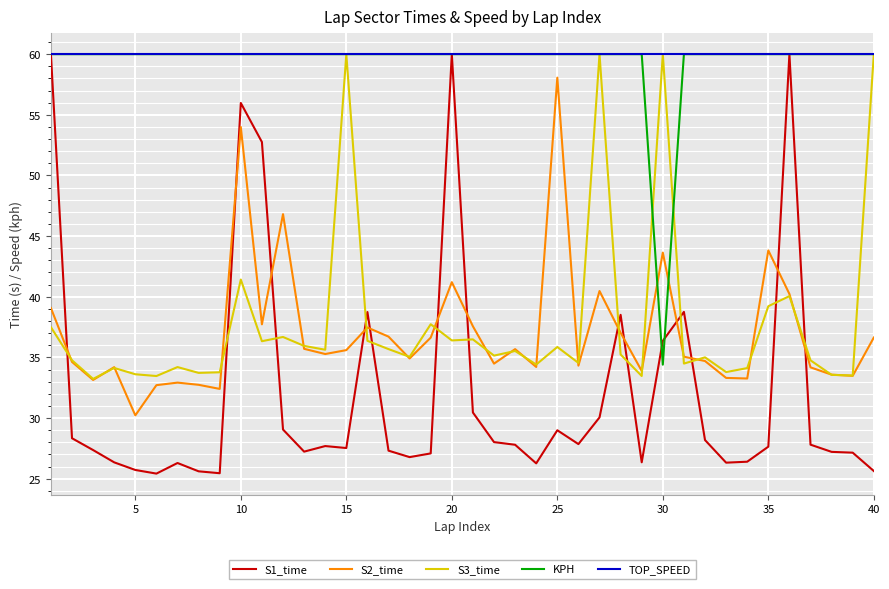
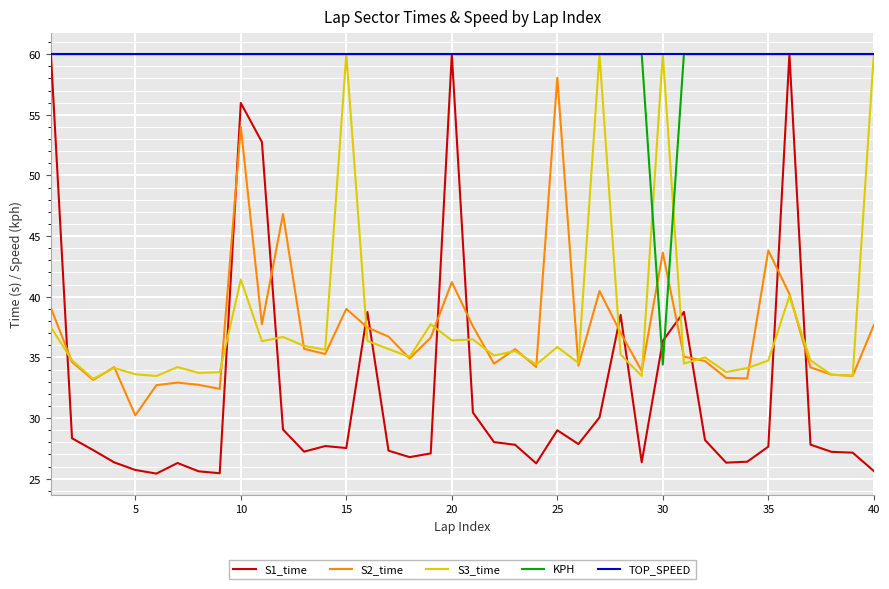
S2_time, 15: 35.6 -> 39.0
S3_time, 35: 39.2 -> 34.7
S2_time, 40: 36.6 -> 37.7
